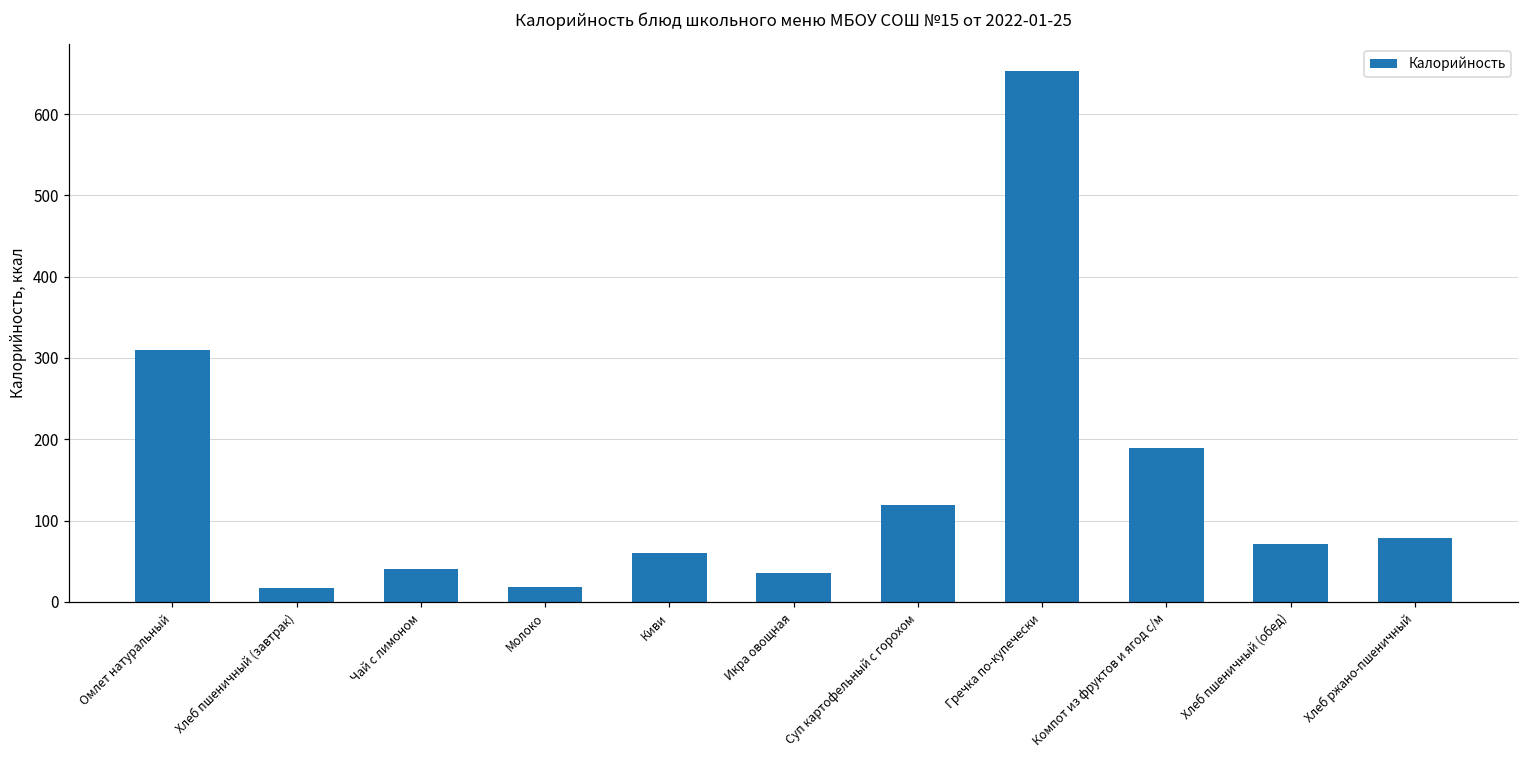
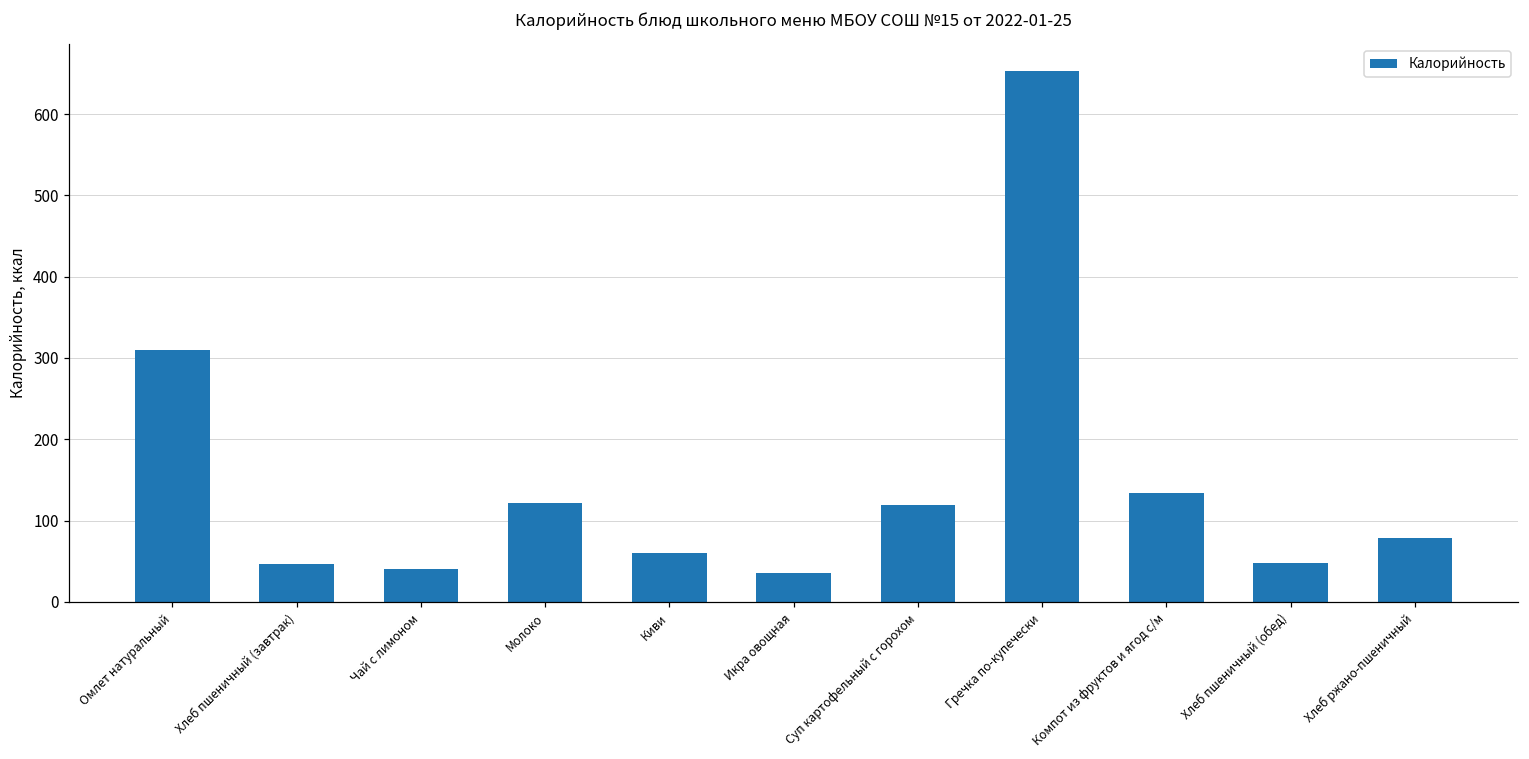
Хлеб пшеничный (завтрак): 20 -> 50
Молоко: 20 -> 120
Компот из фруктов и ягод с/м: 190 -> 130
Хлеб пшеничный (обед): 70 -> 50
